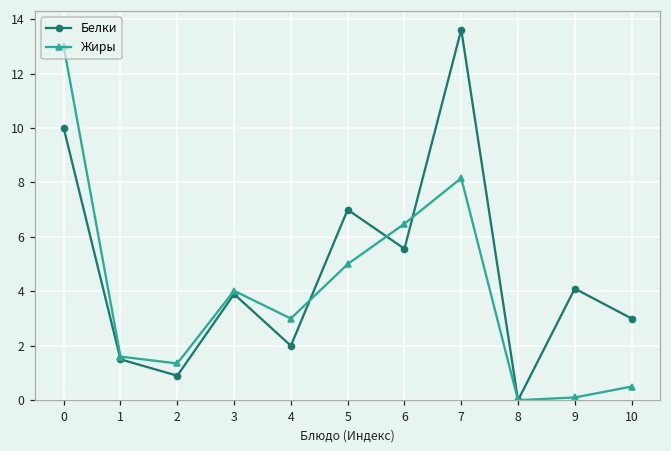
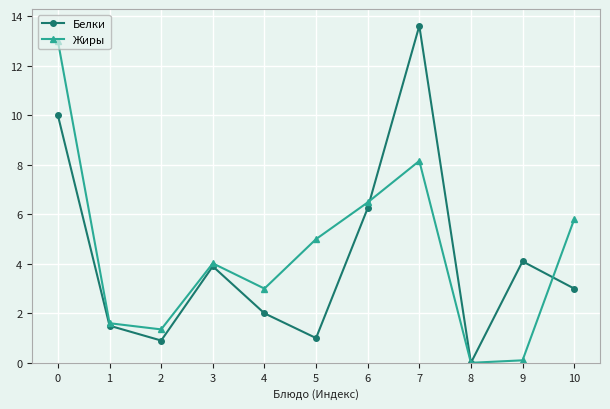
Белки, 5: 7 -> 1
Белки, 6: 5.6 -> 6.2
Жиры, 10: 0.5 -> 5.8
